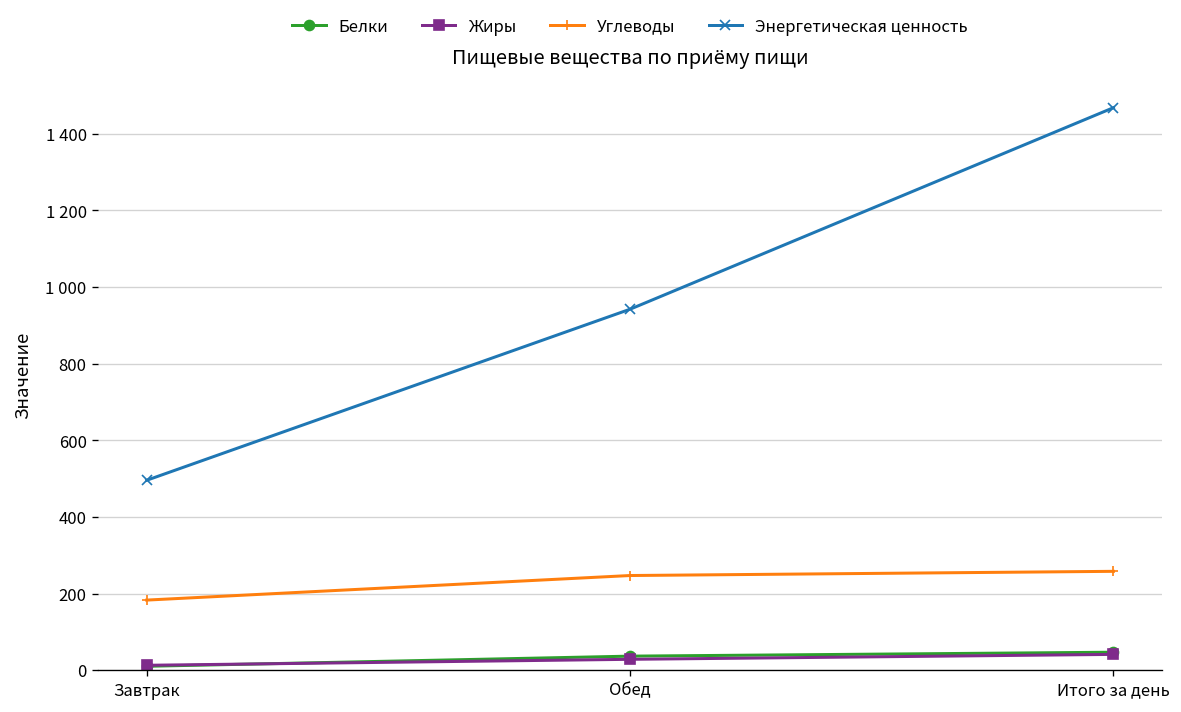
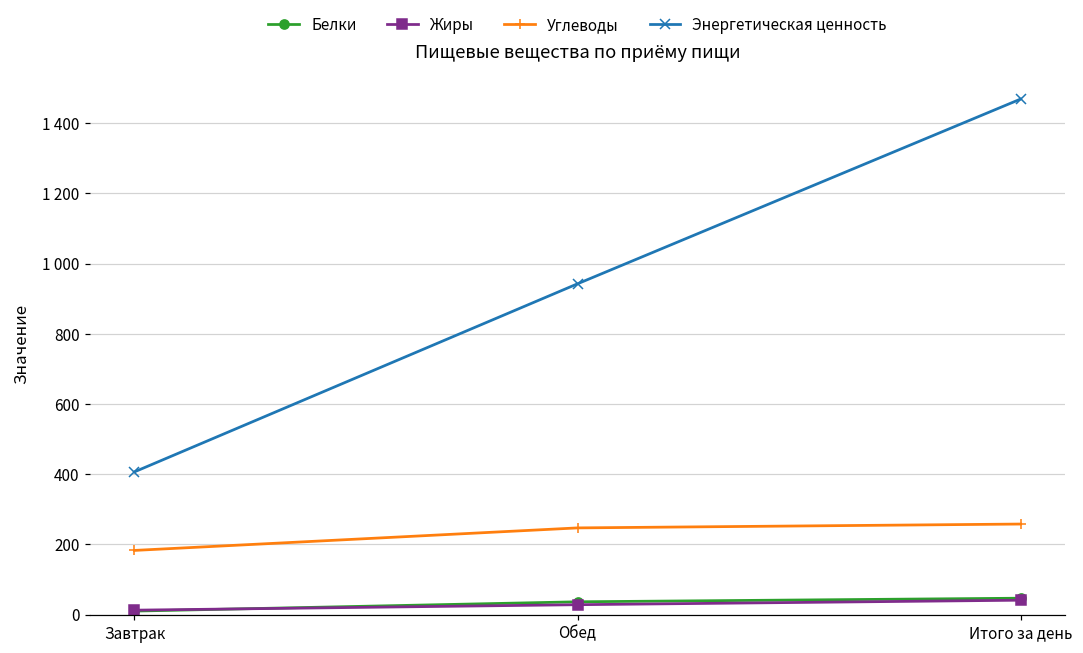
Энергетическая ценность, Завтрак: 500 -> 410
